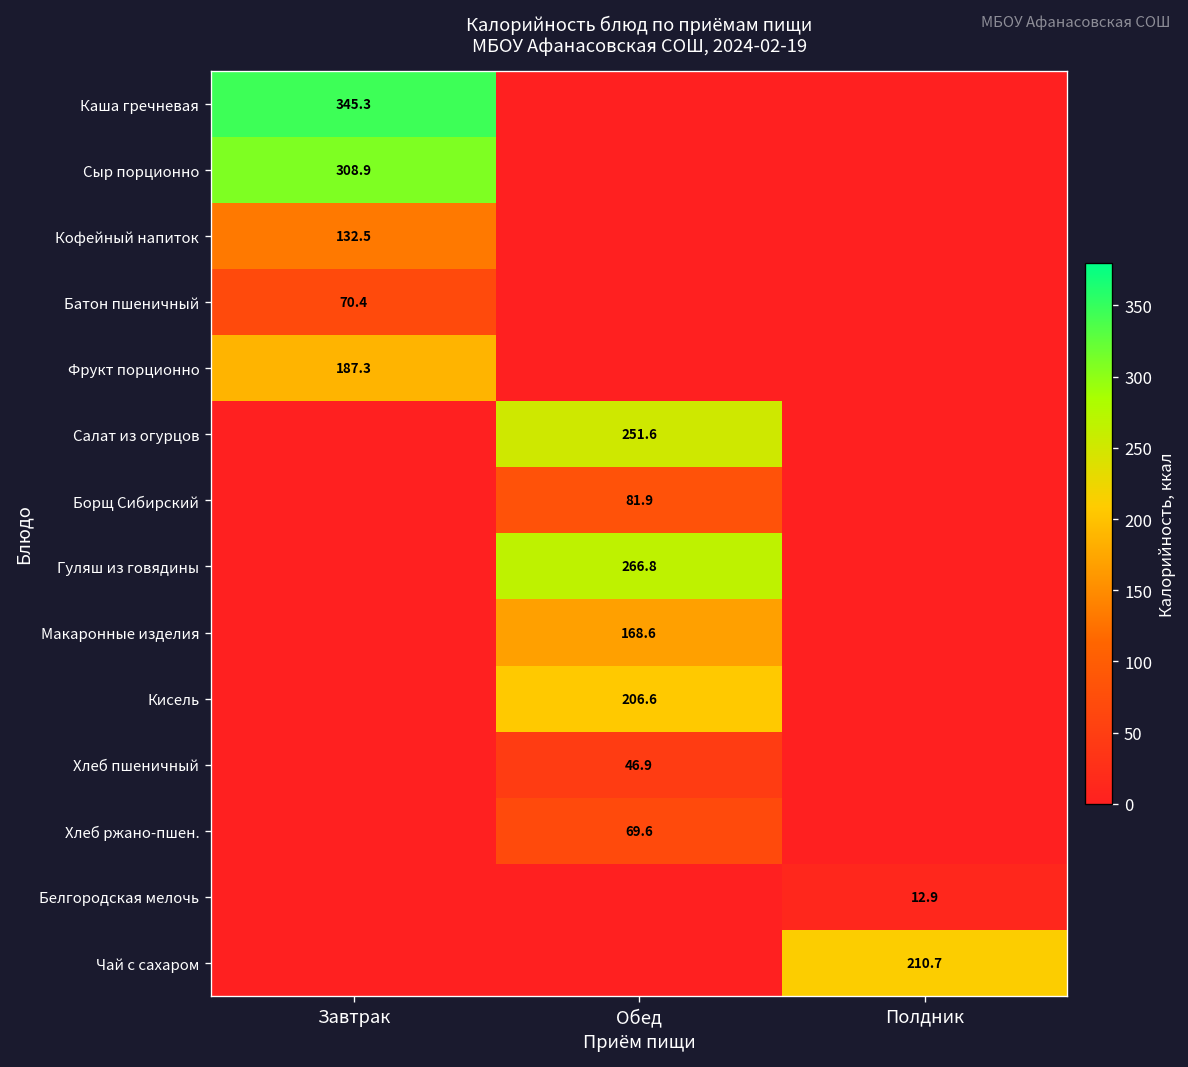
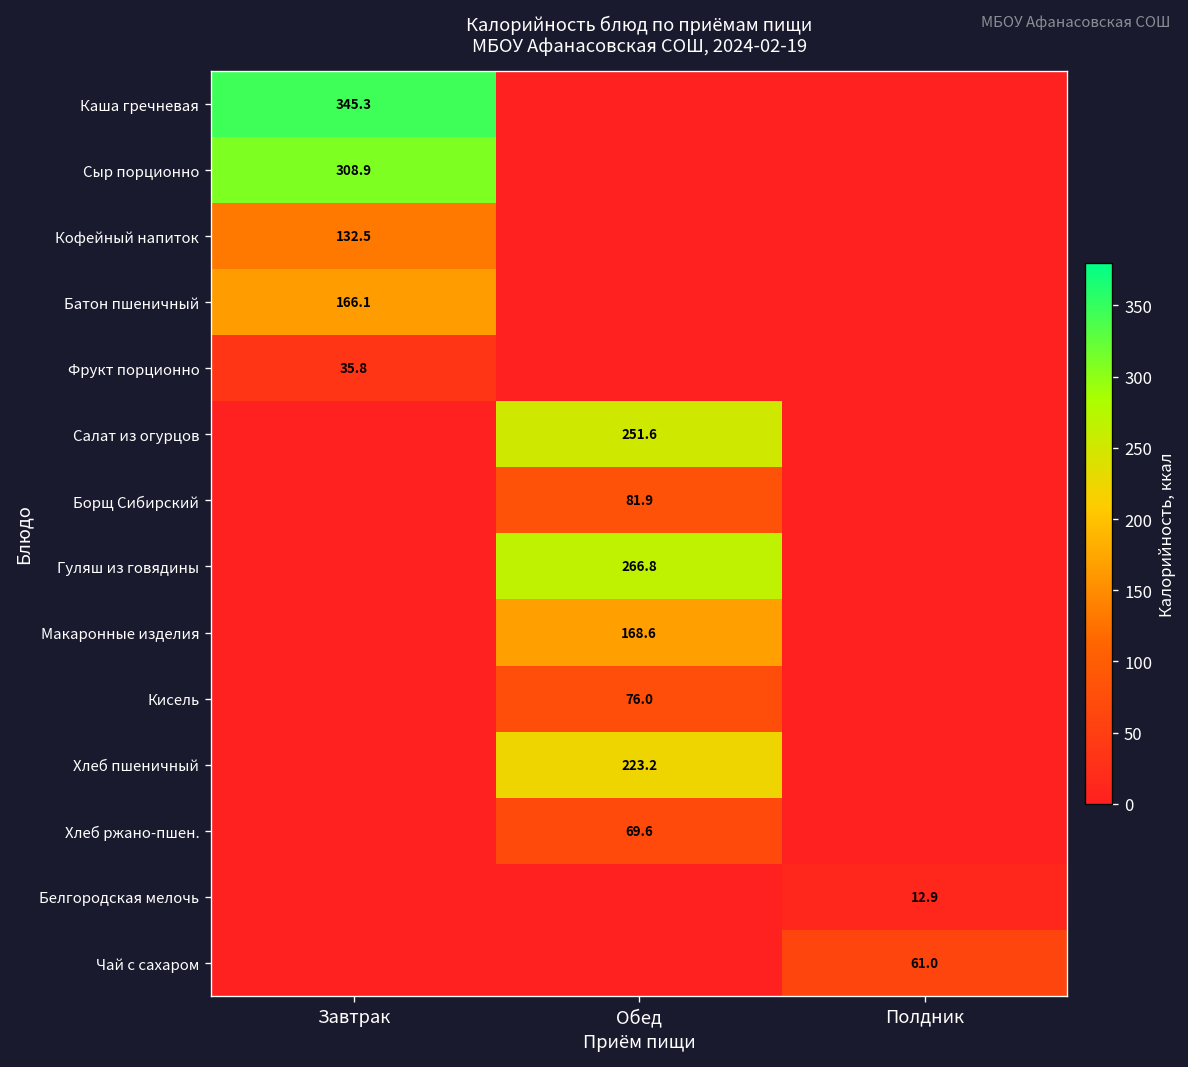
Батон пшеничный, Завтрак: 70.4 -> 166.1
Фрукт порционно, Завтрак: 187.3 -> 35.8
Кисель, Обед: 206.6 -> 76.0
Хлеб пшеничный, Обед: 46.9 -> 223.2
Чай с сахаром, Полдник: 210.7 -> 61.0
